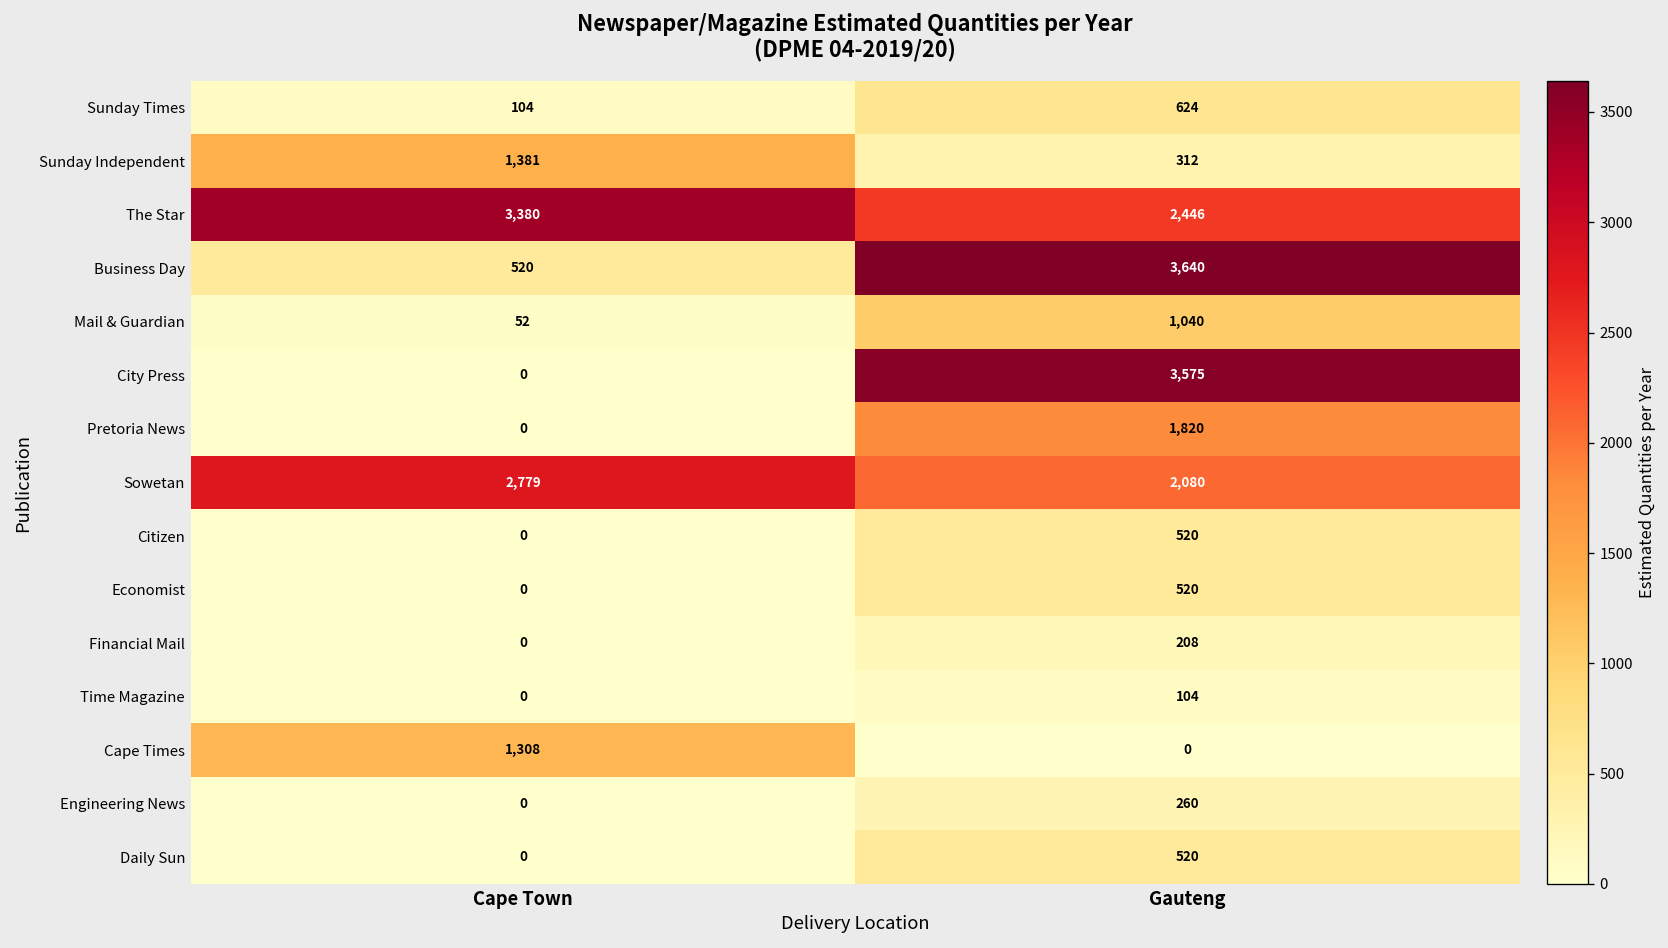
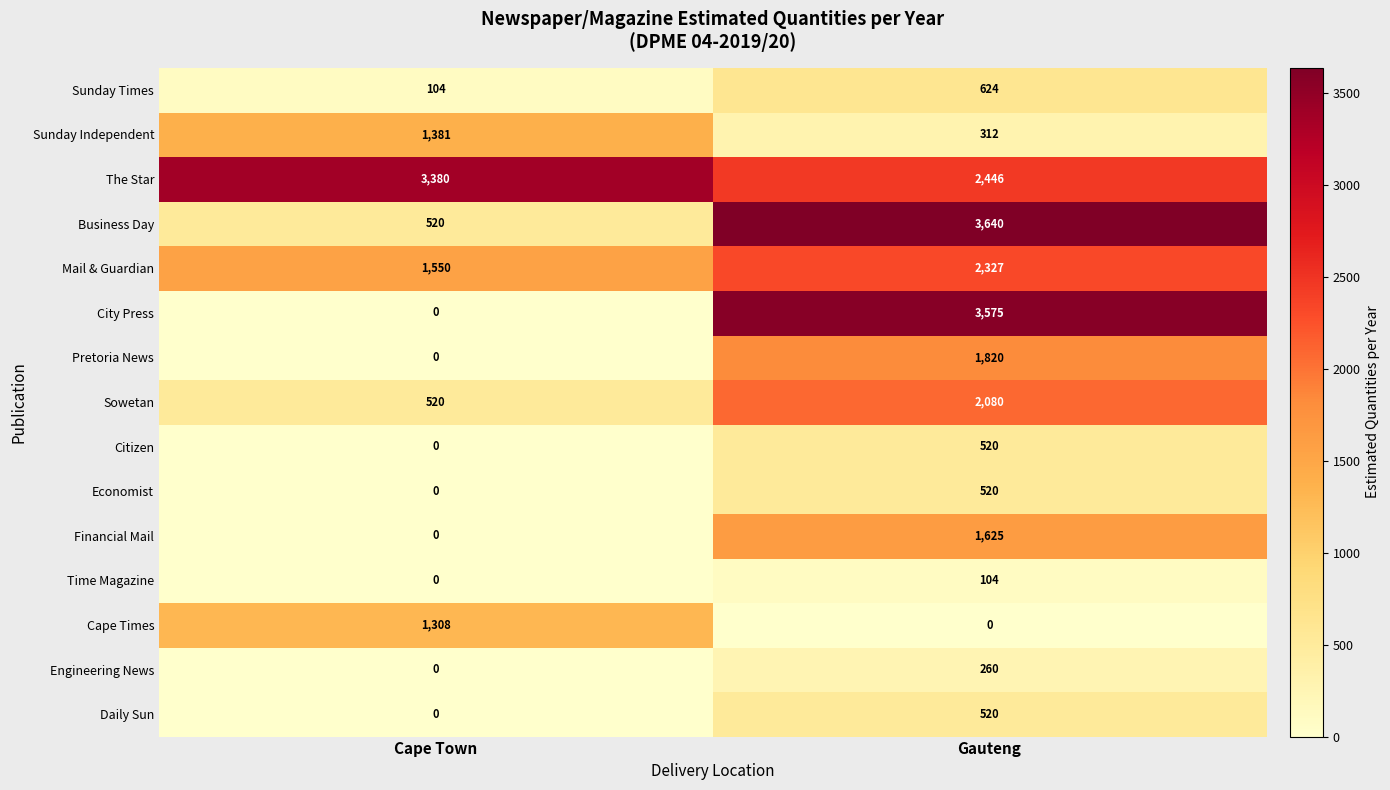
Mail & Guardian, Cape Town: 52 -> 1,550
Mail & Guardian, Gauteng: 1,040 -> 2,327
Sowetan, Cape Town: 2,779 -> 520
Financial Mail, Gauteng: 208 -> 1,625
